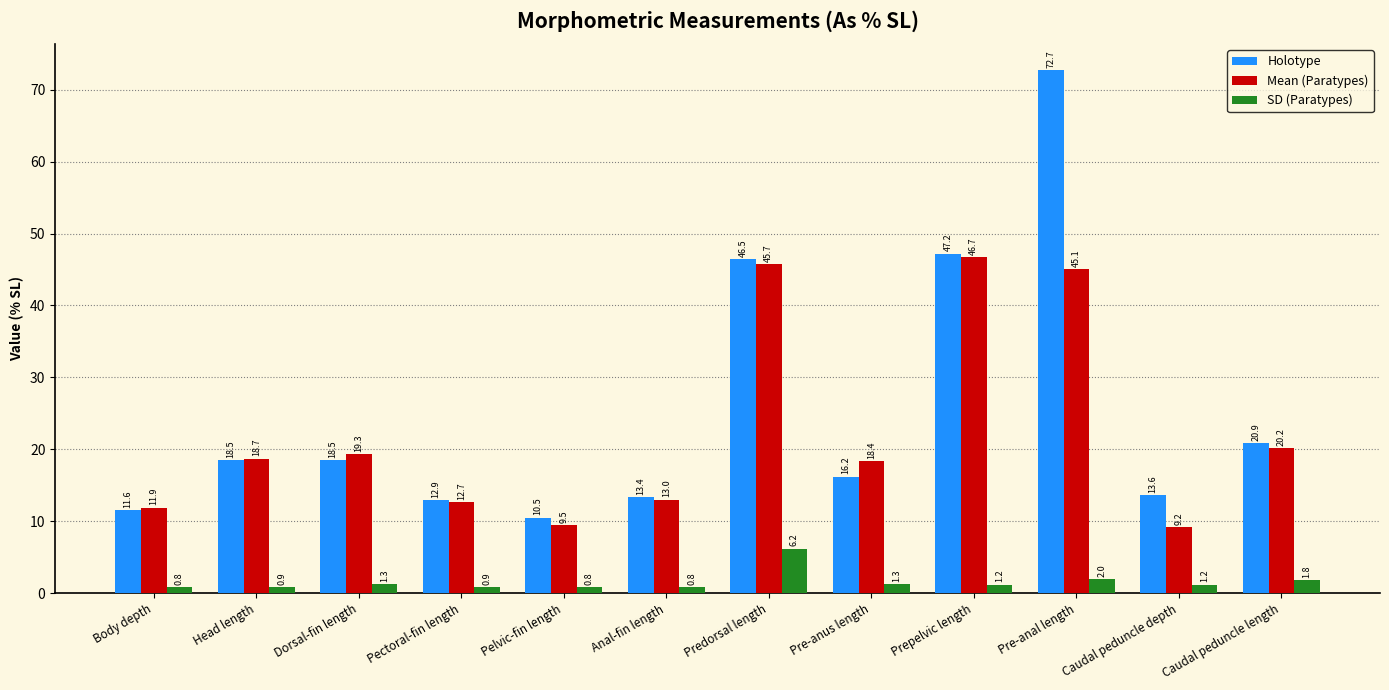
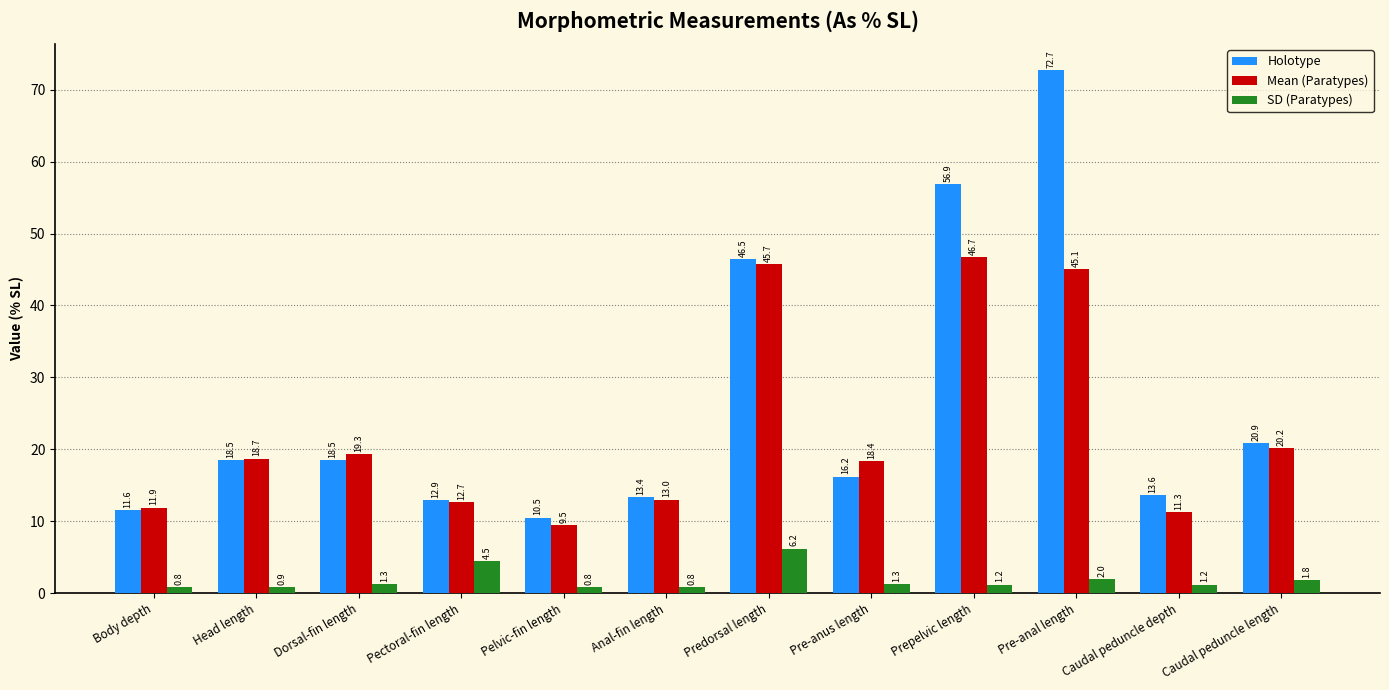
SD (Paratypes), Pectoral-fin length: 0.9 -> 4.5
Holotype, Prepelvic length: 47.2 -> 56.9
Mean (Paratypes), Caudal peduncle depth: 9.2 -> 11.3
